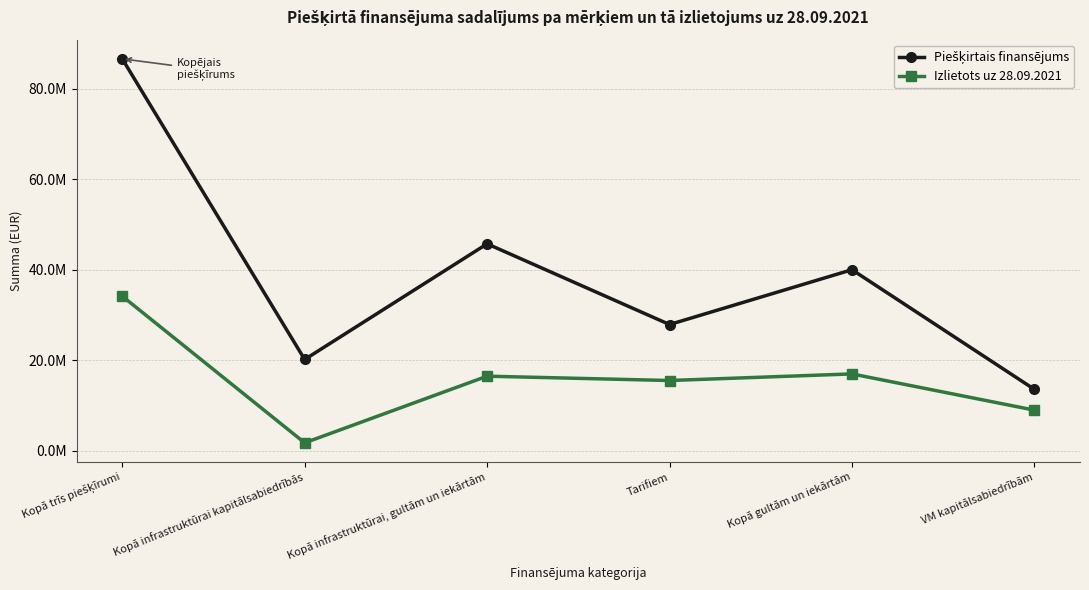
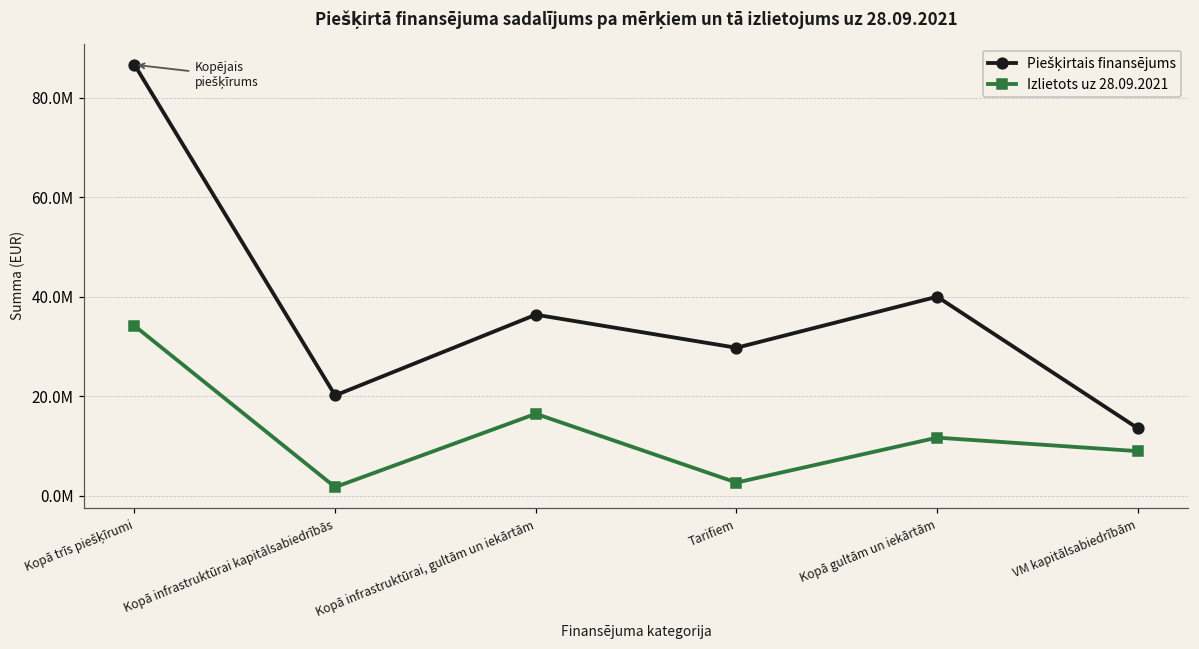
Piešķirtais finansējums, Kopā infrastruktūrai, gultām un iekārtām: 46000000 -> 36000000
Piešķirtais finansējums, Tarifiem: 28000000 -> 30000000
Izlietots uz 28.09.2021, Tarifiem: 15000000 -> 3000000
Izlietots uz 28.09.2021, Kopā gultām un iekārtām: 17000000 -> 12000000
